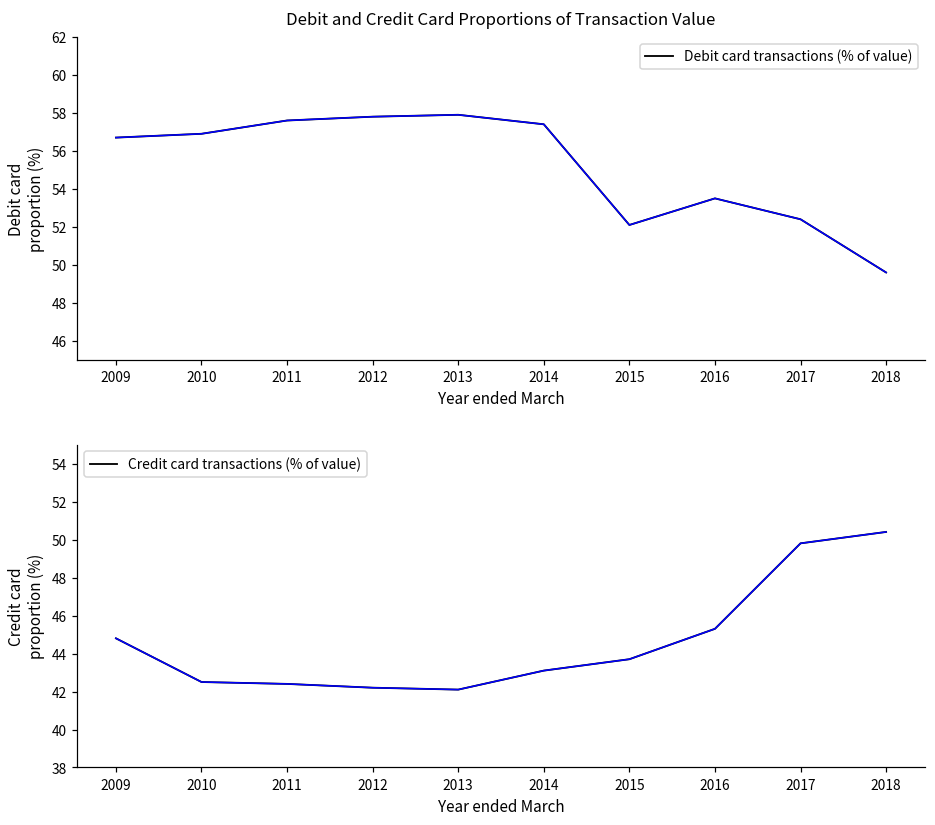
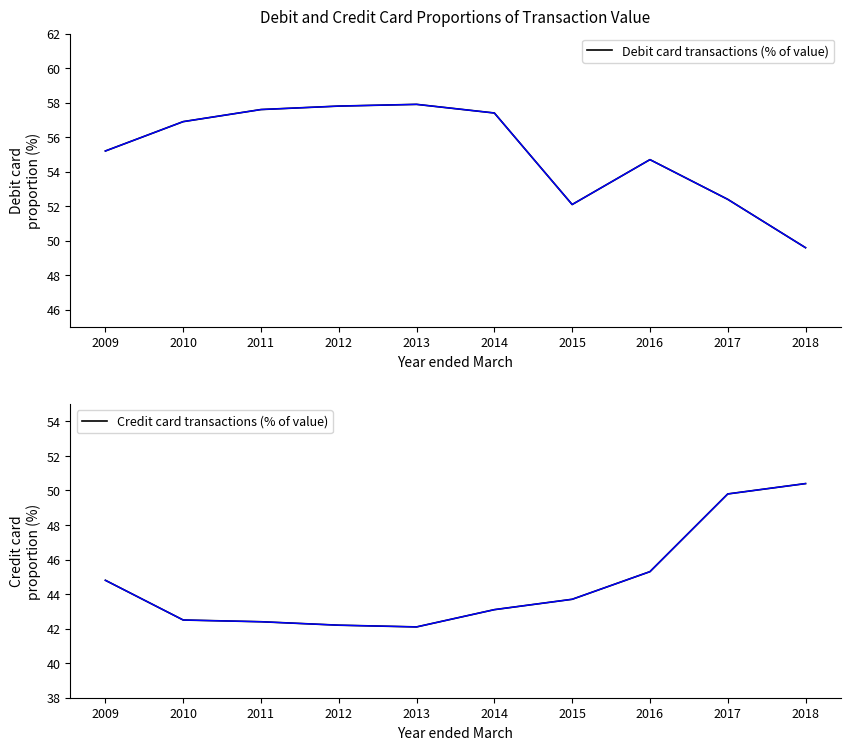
Debit and Credit Card Proportions of Transaction Value, 2009: 56.7 -> 55.2
Debit and Credit Card Proportions of Transaction Value, 2016: 53.5 -> 54.7
